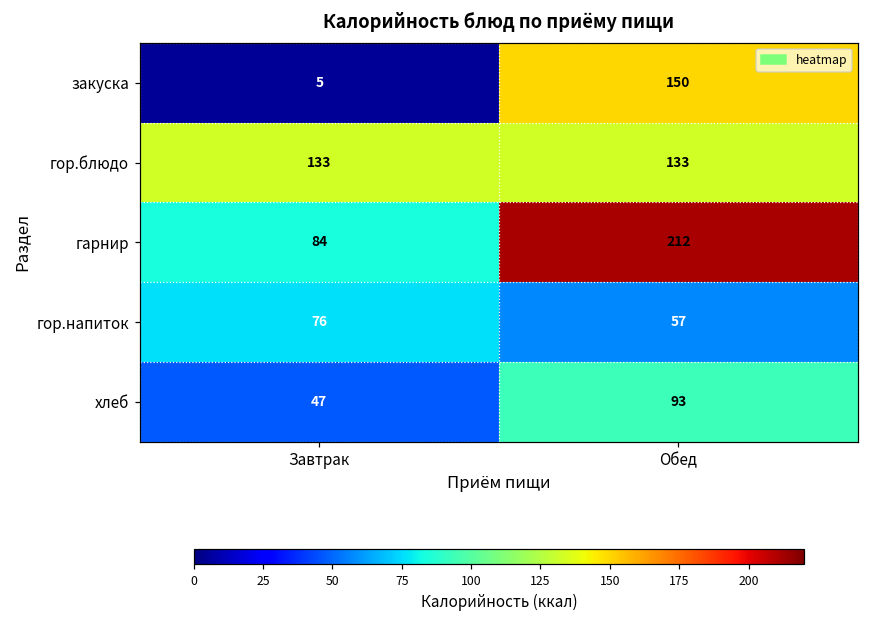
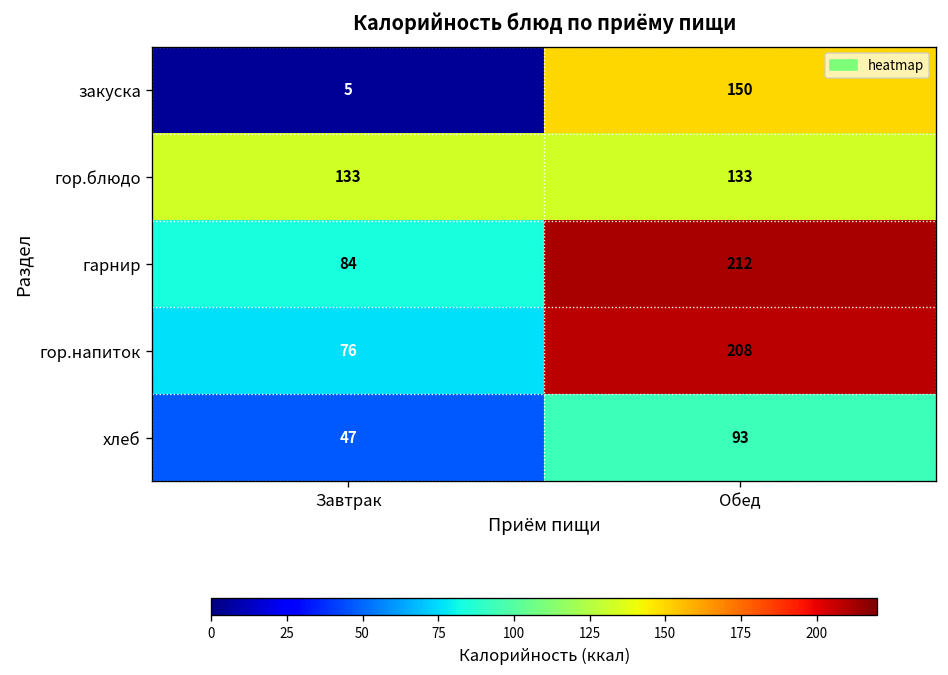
гор.напиток, Обед: 57 -> 208
